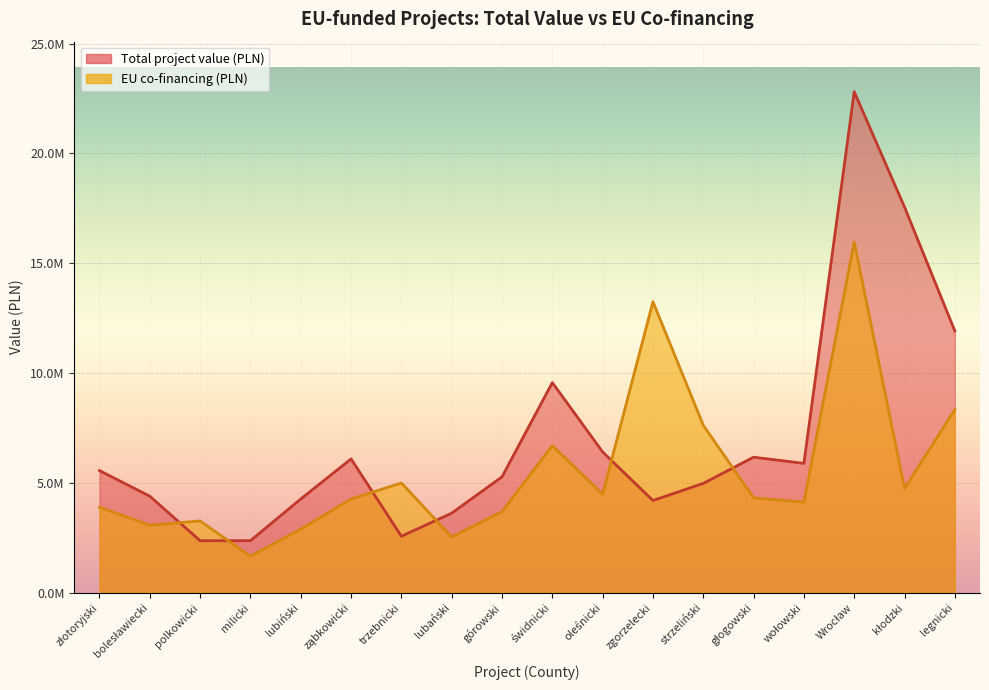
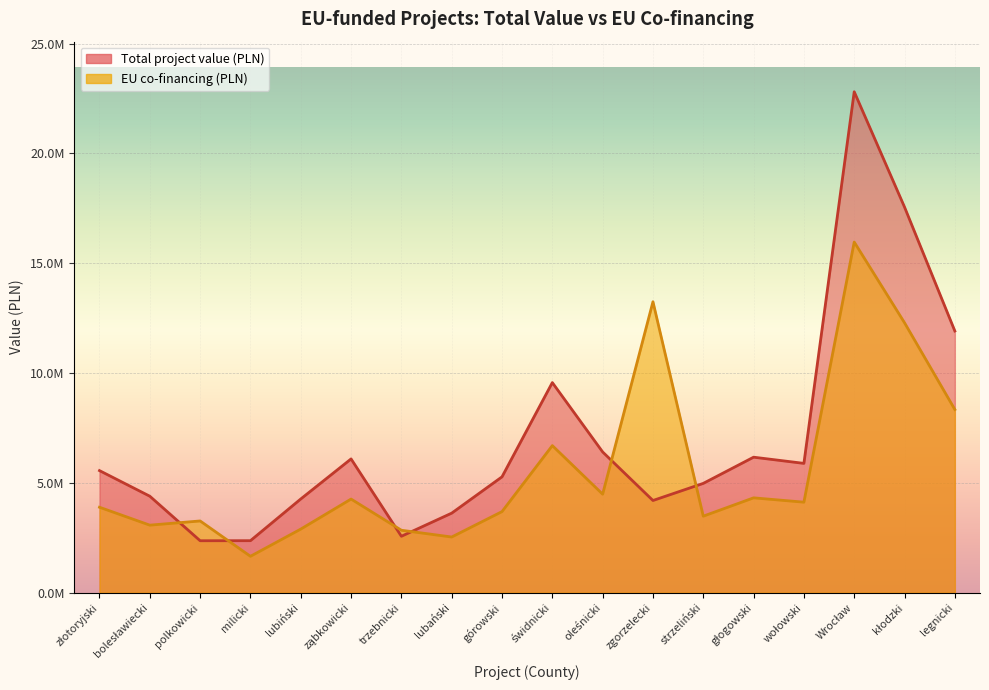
EU co-financing (PLN), trzebnicki: 5000000 -> 2800000
EU co-financing (PLN), strzeliński: 7600000 -> 3500000
EU co-financing (PLN), kłodzki: 4700000 -> 12300000
